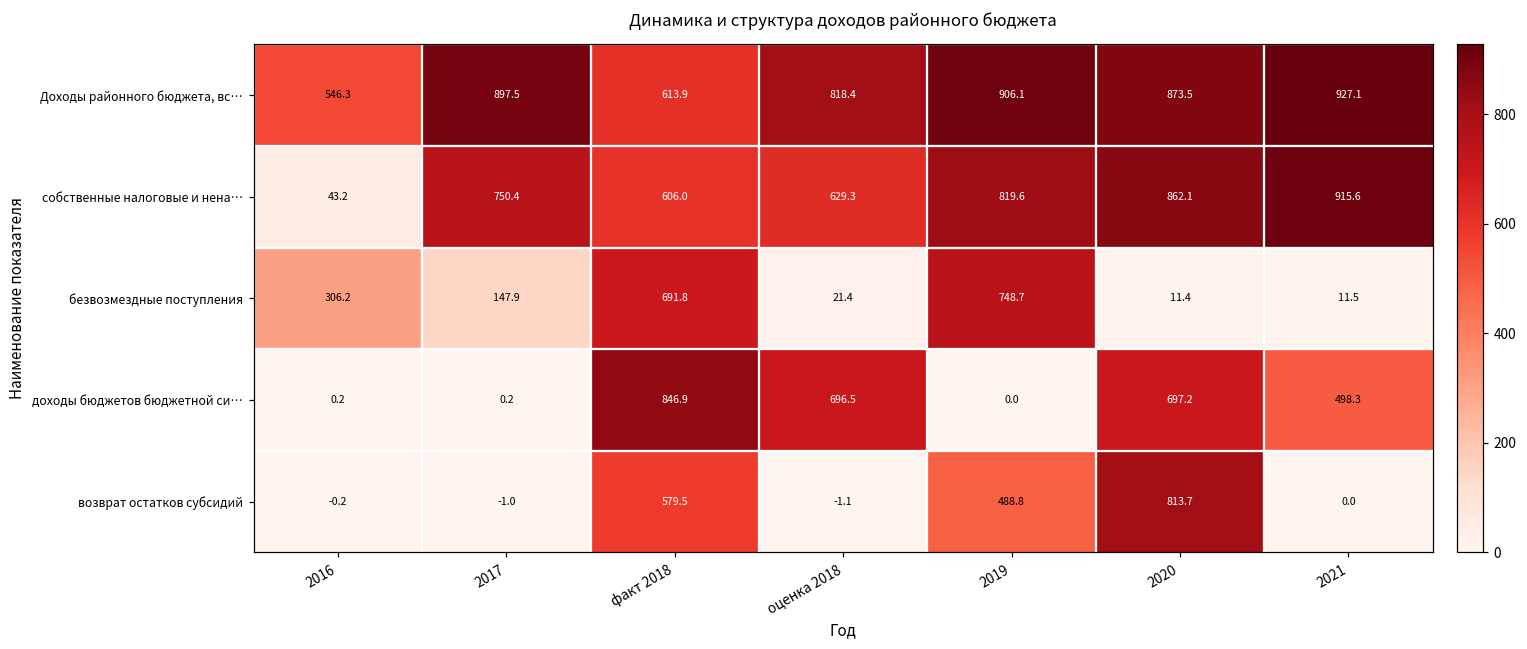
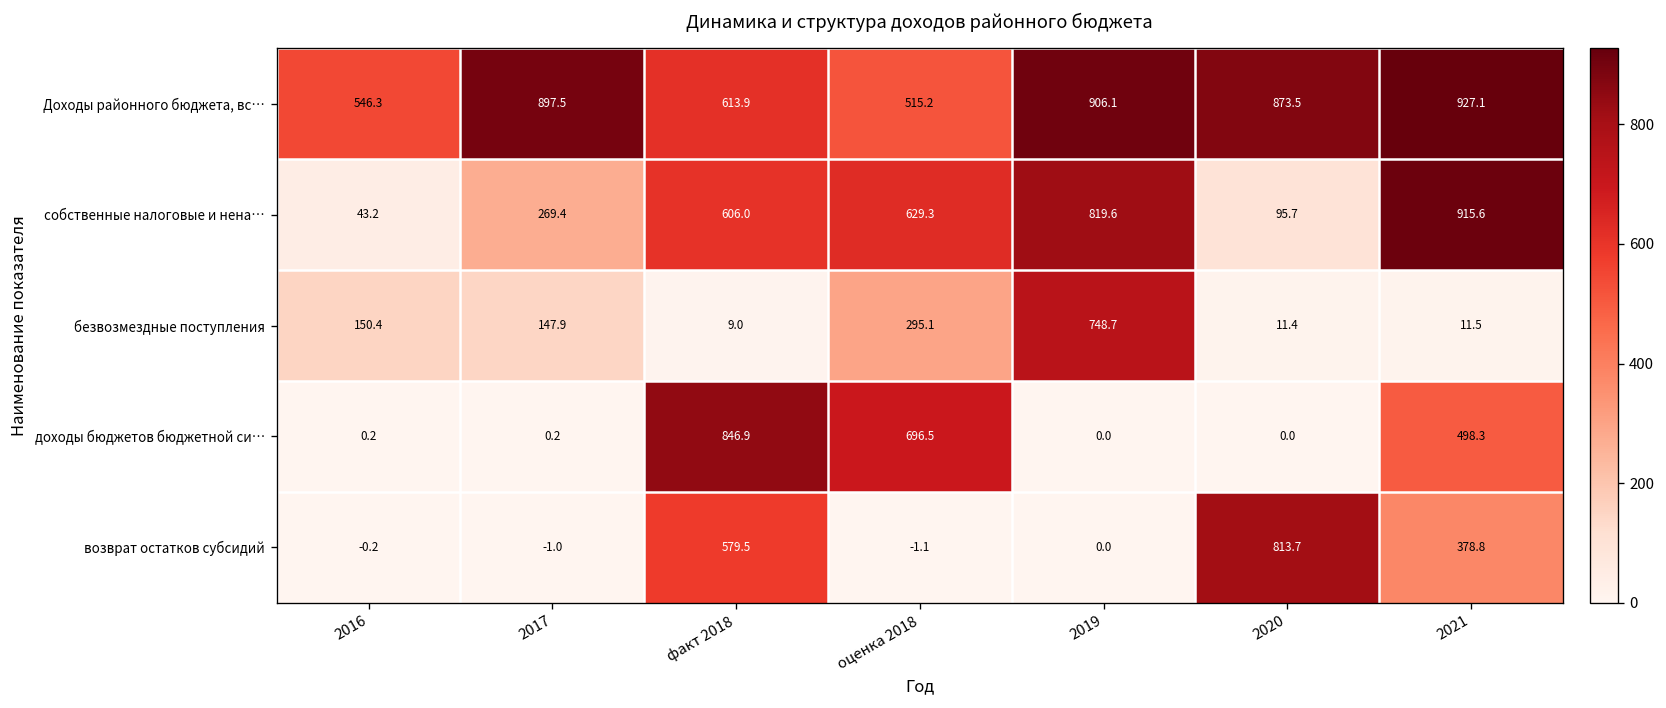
Доходы районного бюджета, вс…, оценка 2018: 818.4 -> 515.2
собственные налоговые и нена…, 2017: 750.4 -> 269.4
собственные налоговые и нена…, 2020: 862.1 -> 95.7
безвозмездные поступления, 2016: 306.2 -> 150.4
безвозмездные поступления, факт 2018: 691.8 -> 9.0
безвозмездные поступления, оценка 2018: 21.4 -> 295.1
доходы бюджетов бюджетной си…, 2020: 697.2 -> 0.0
возврат остатков субсидий, 2019: 488.8 -> 0.0
возврат остатков субсидий, 2021: 0.0 -> 378.8
